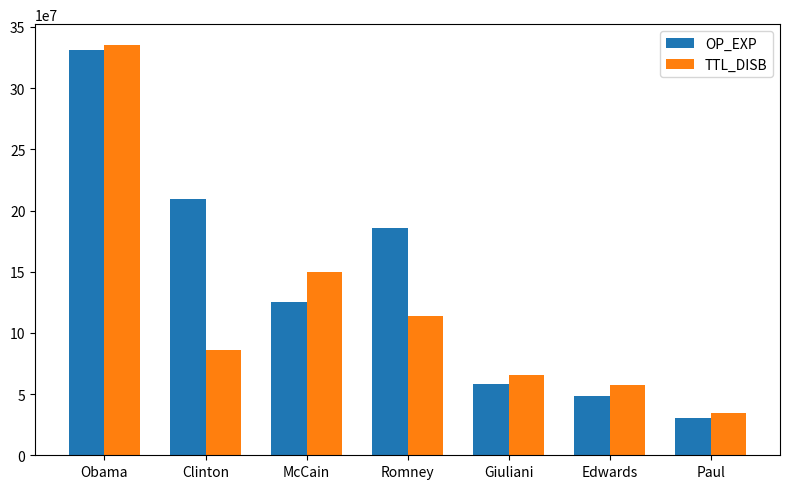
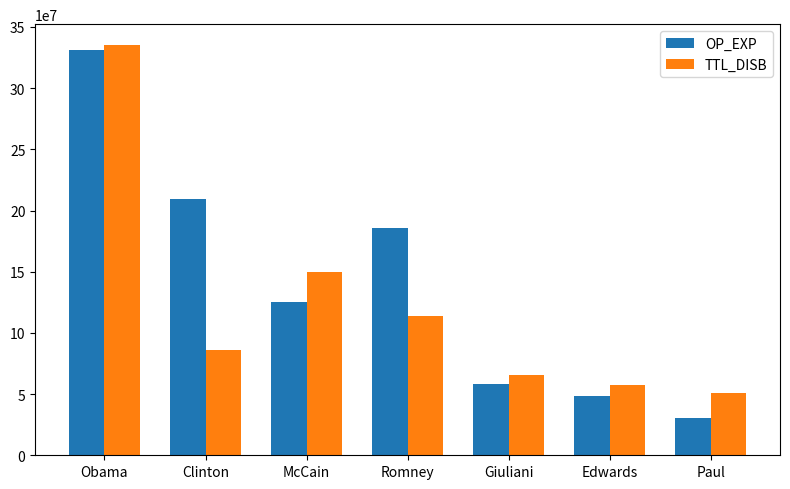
TTL_DISB, Paul: 34000000 -> 51000000
